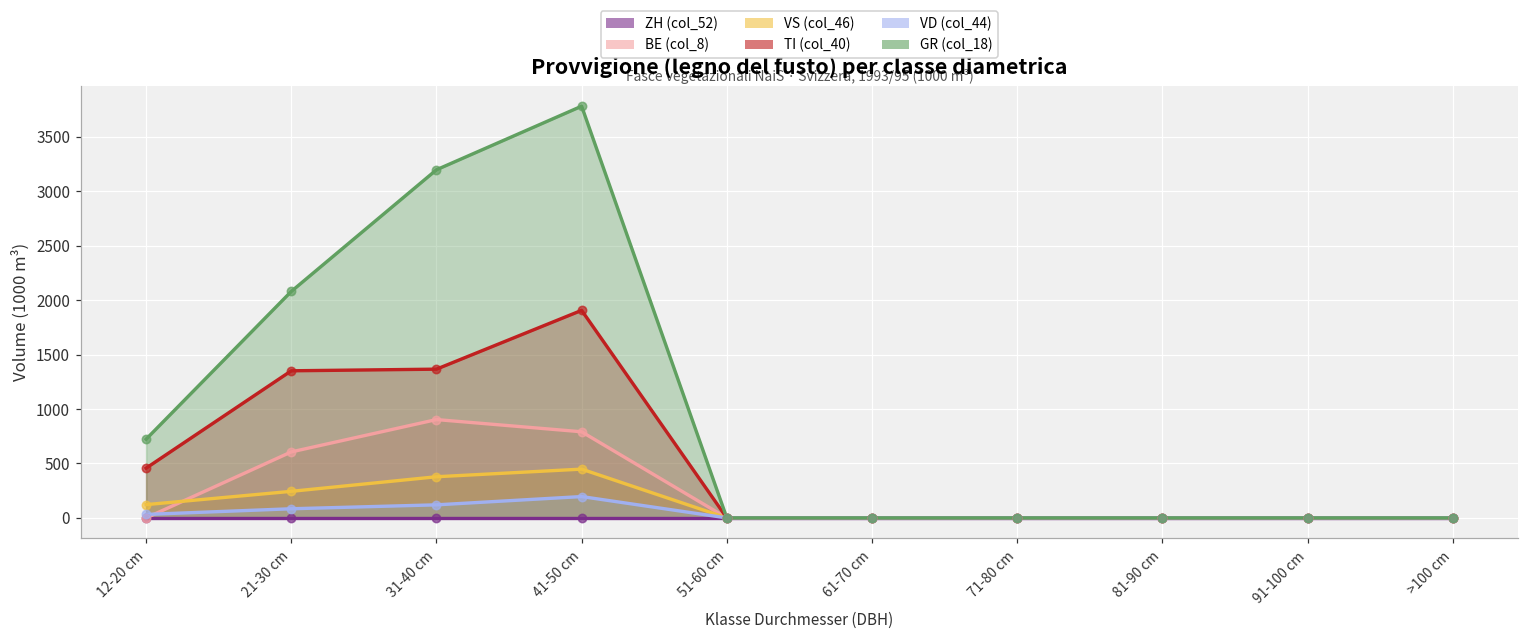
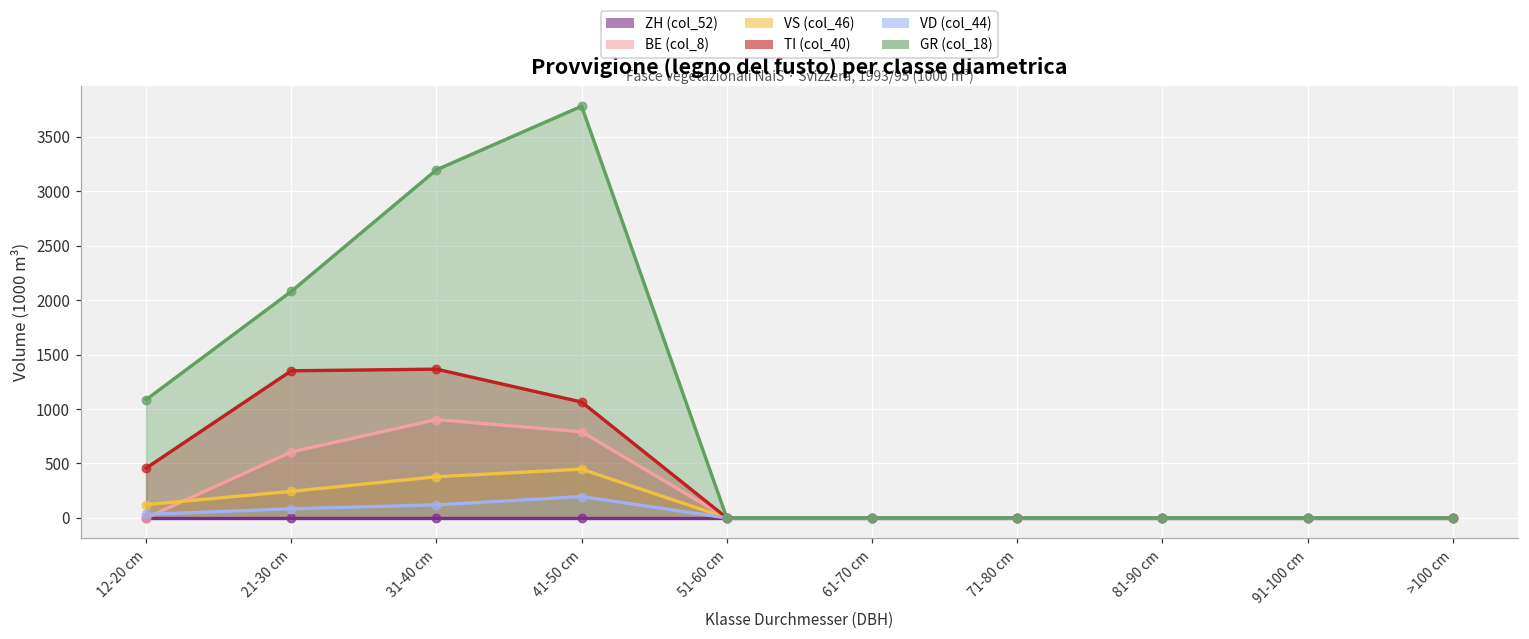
GR (col_18), 12-20 cm: 700 -> 1100
TI (col_40), 41-50 cm: 1900 -> 1100
